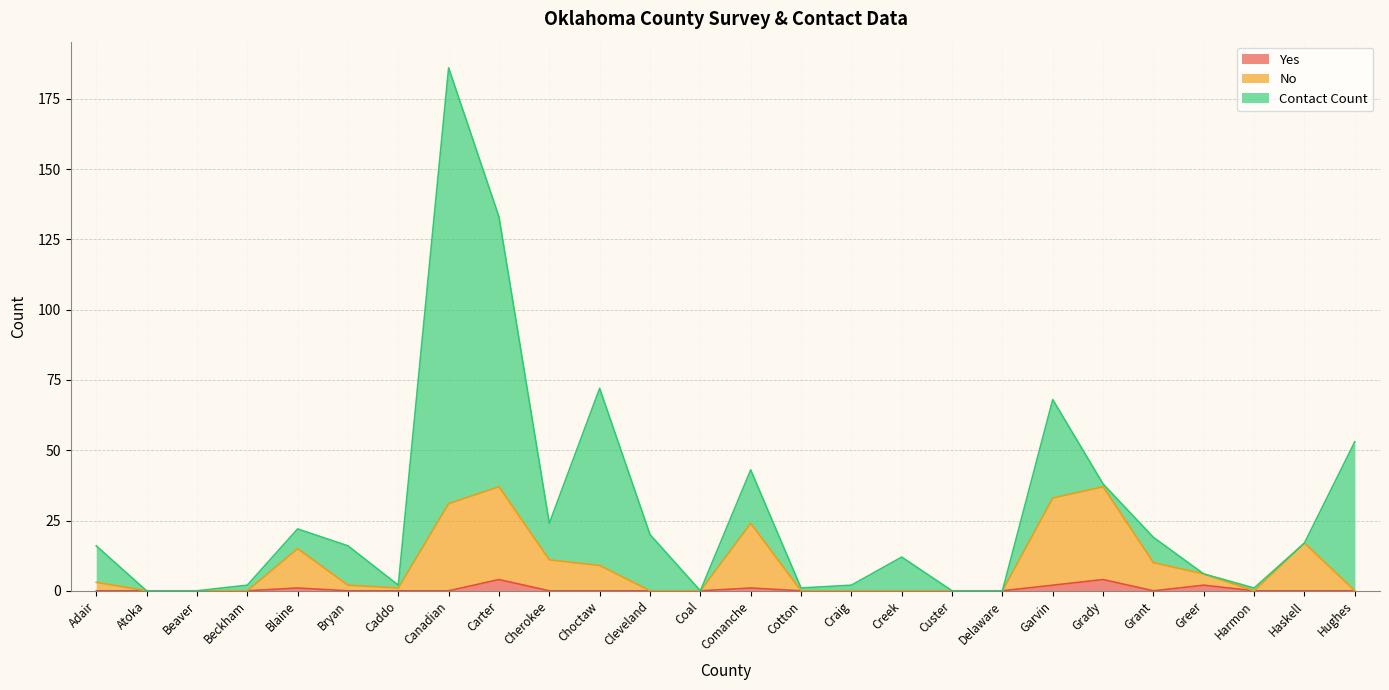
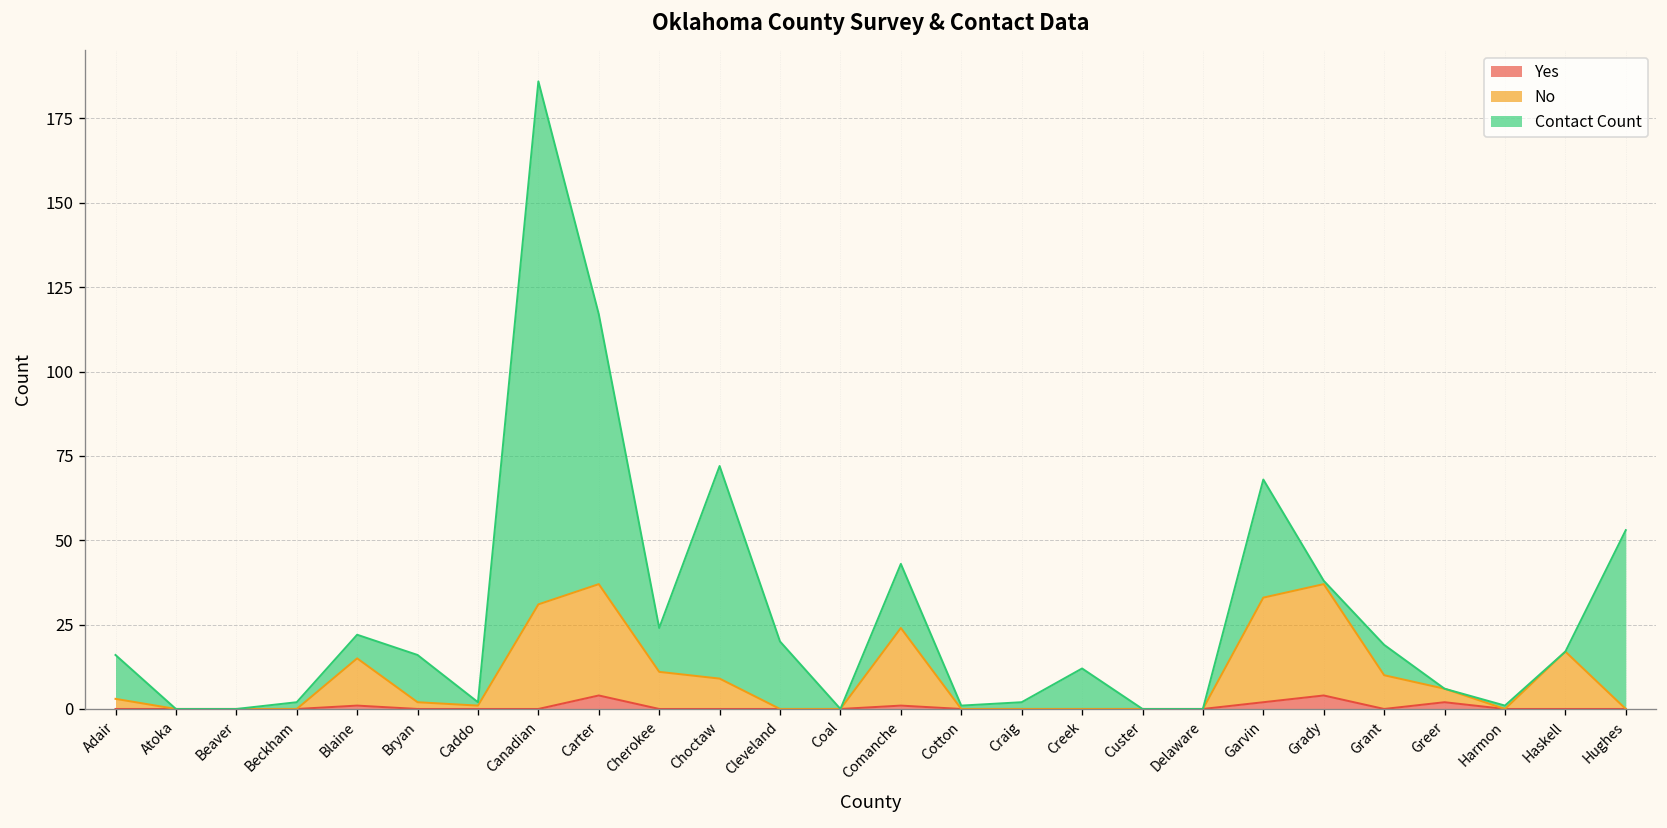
Contact Count, Carter: 96 -> 80
